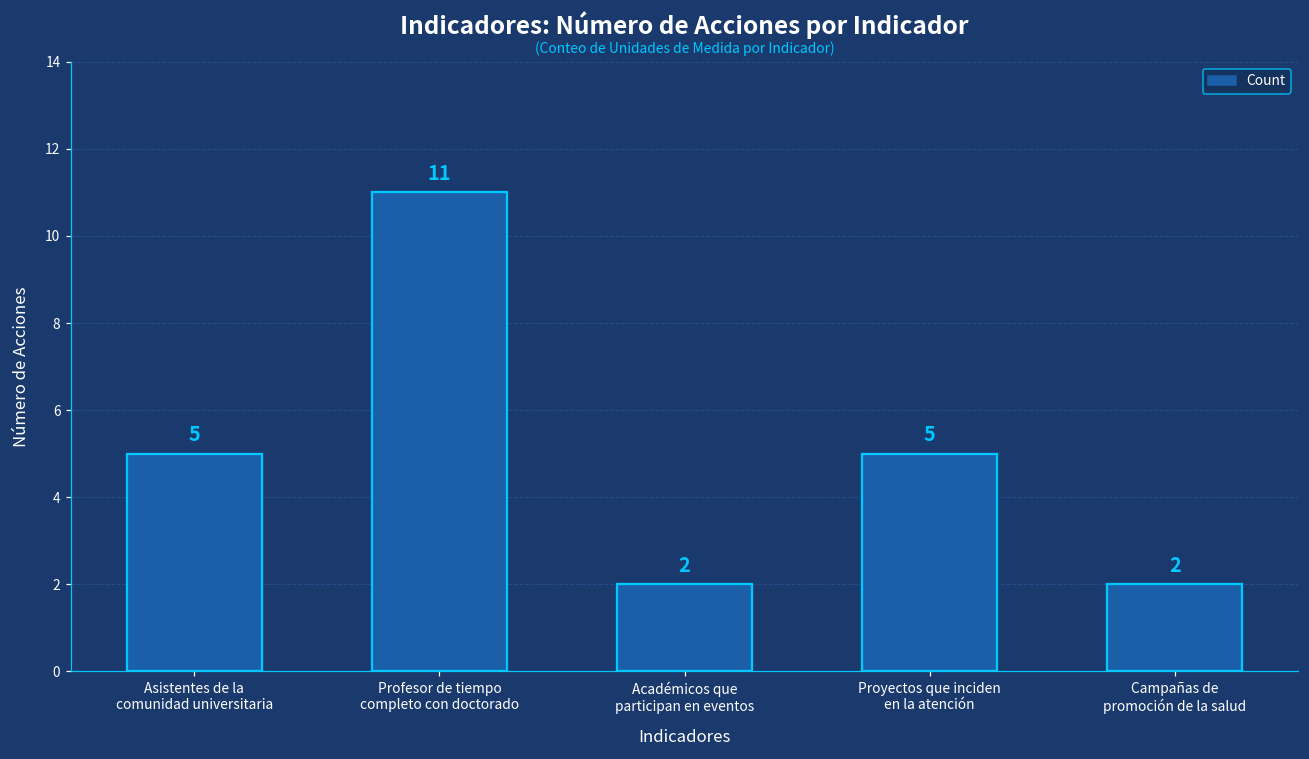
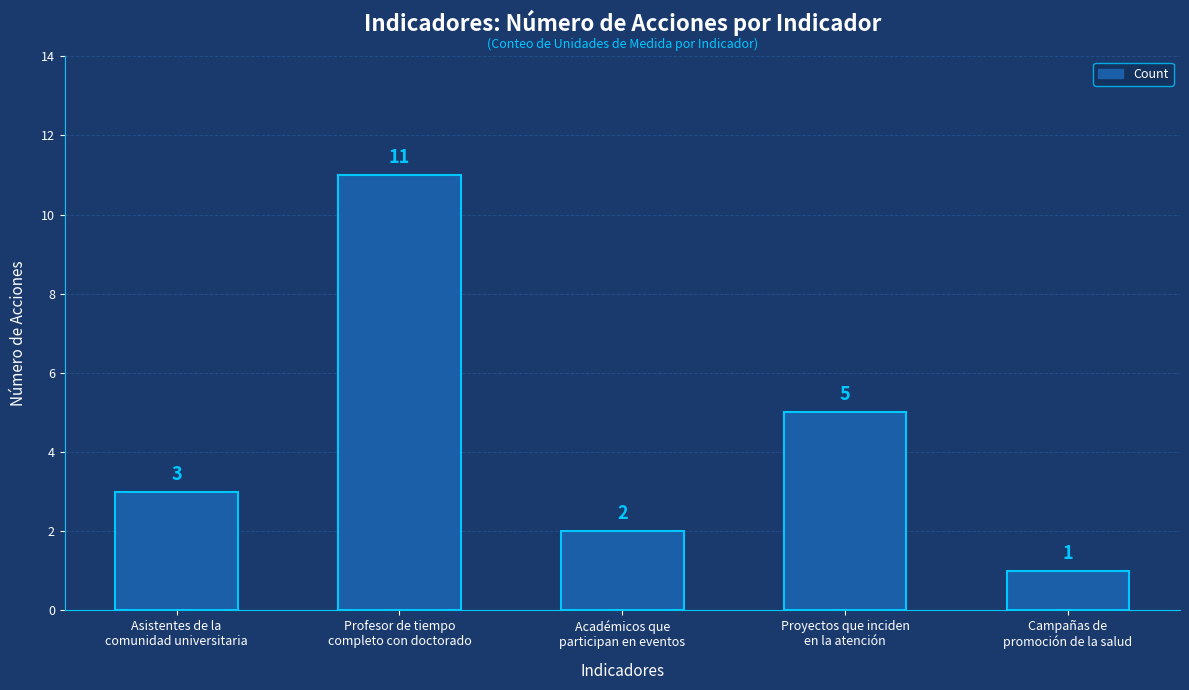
Asistentes de la comunidad universitaria: 5 -> 3
Campañas de promoción de la salud: 2 -> 1
